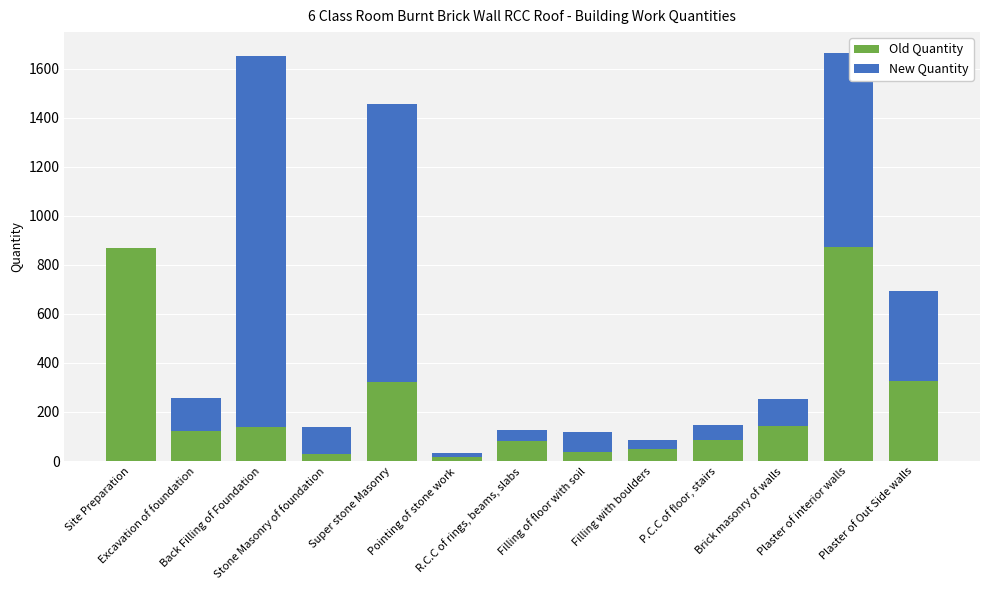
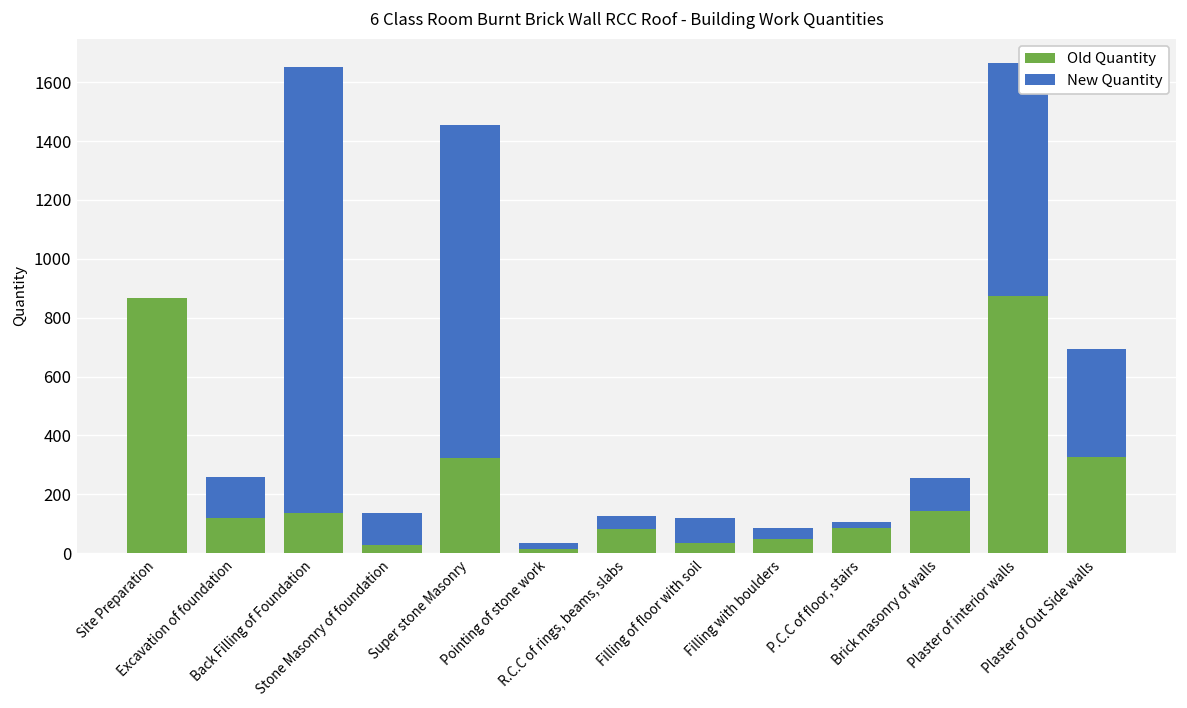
New Quantity, P.C.C of floor, stairs: 60 -> 20
